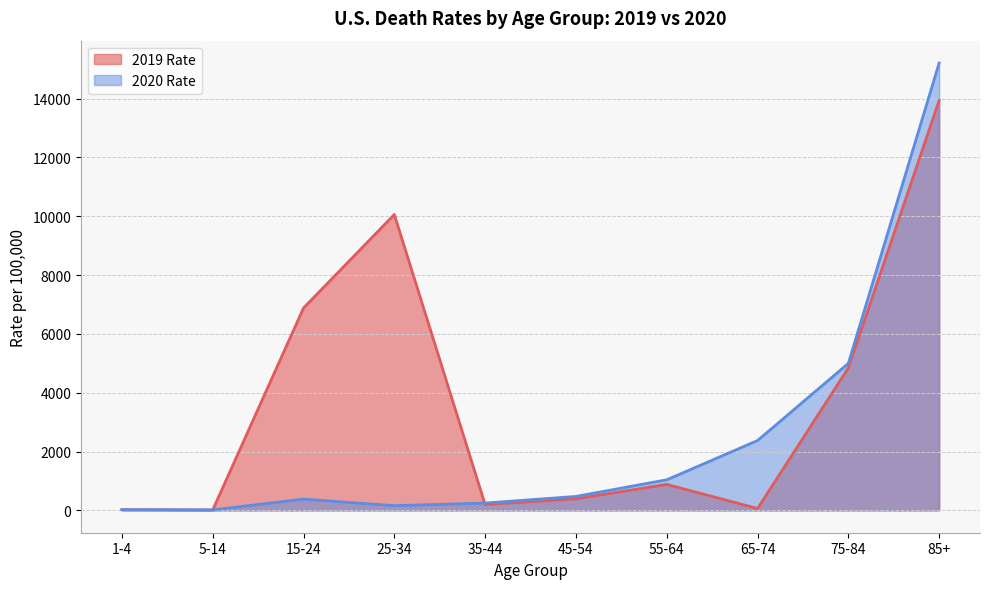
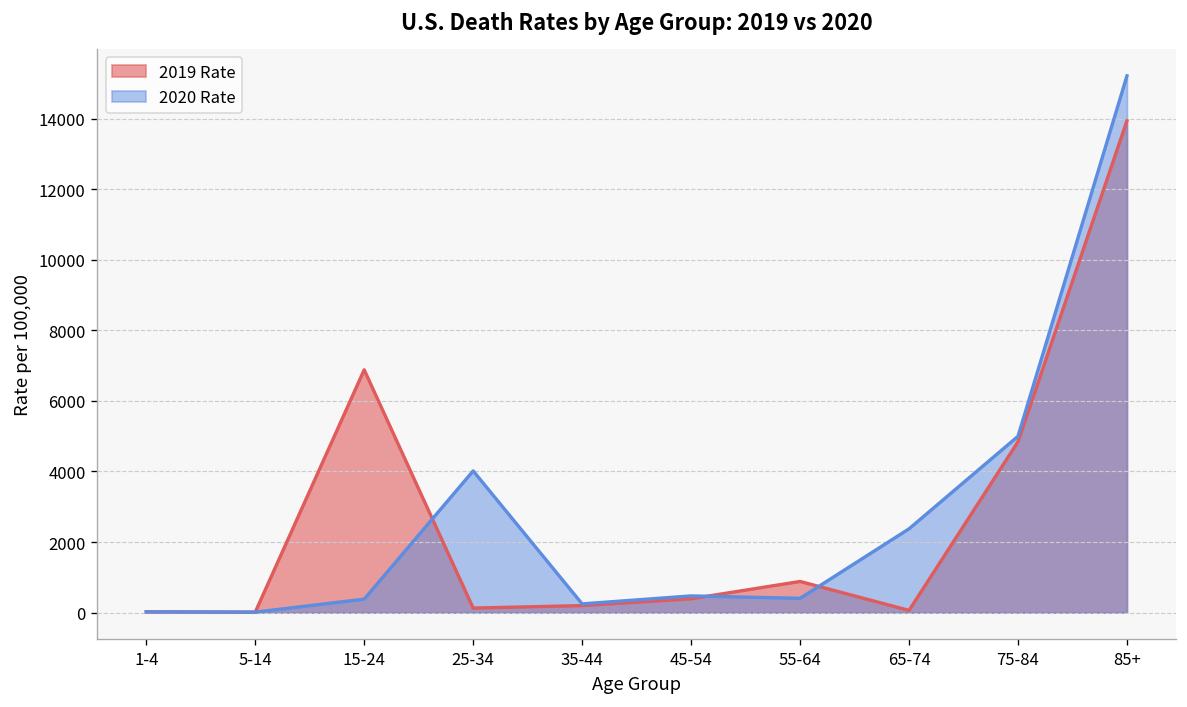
2019 Rate, 25-34: 10100 -> 100
2020 Rate, 25-34: 200 -> 4000
2020 Rate, 55-64: 1000 -> 400
